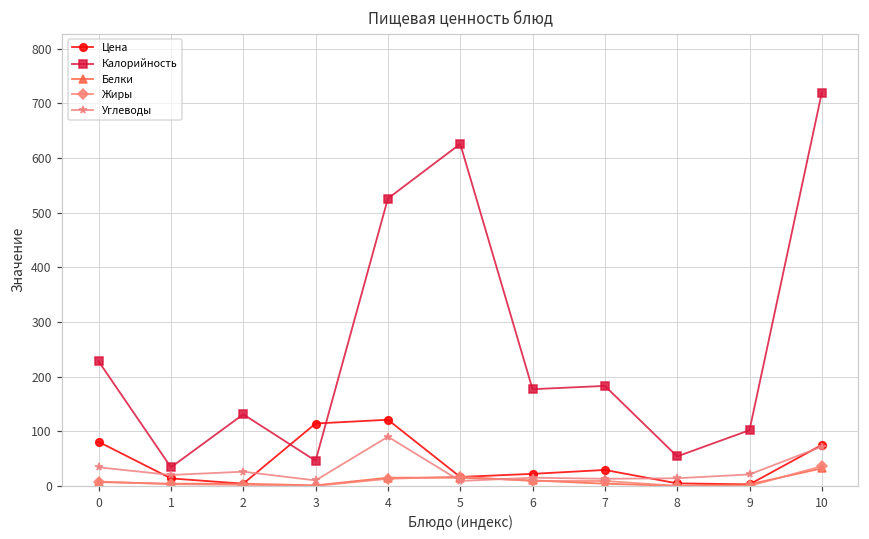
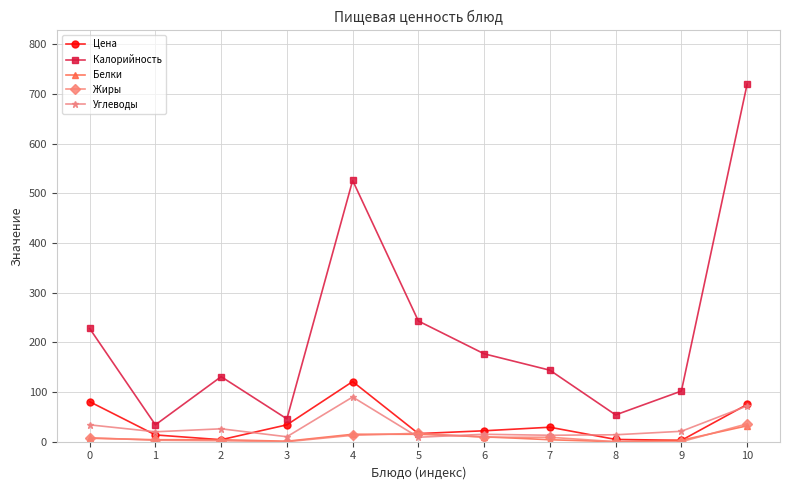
Цена, 3: 110 -> 30
Калорийность, 5: 630 -> 240
Калорийность, 7: 180 -> 140
